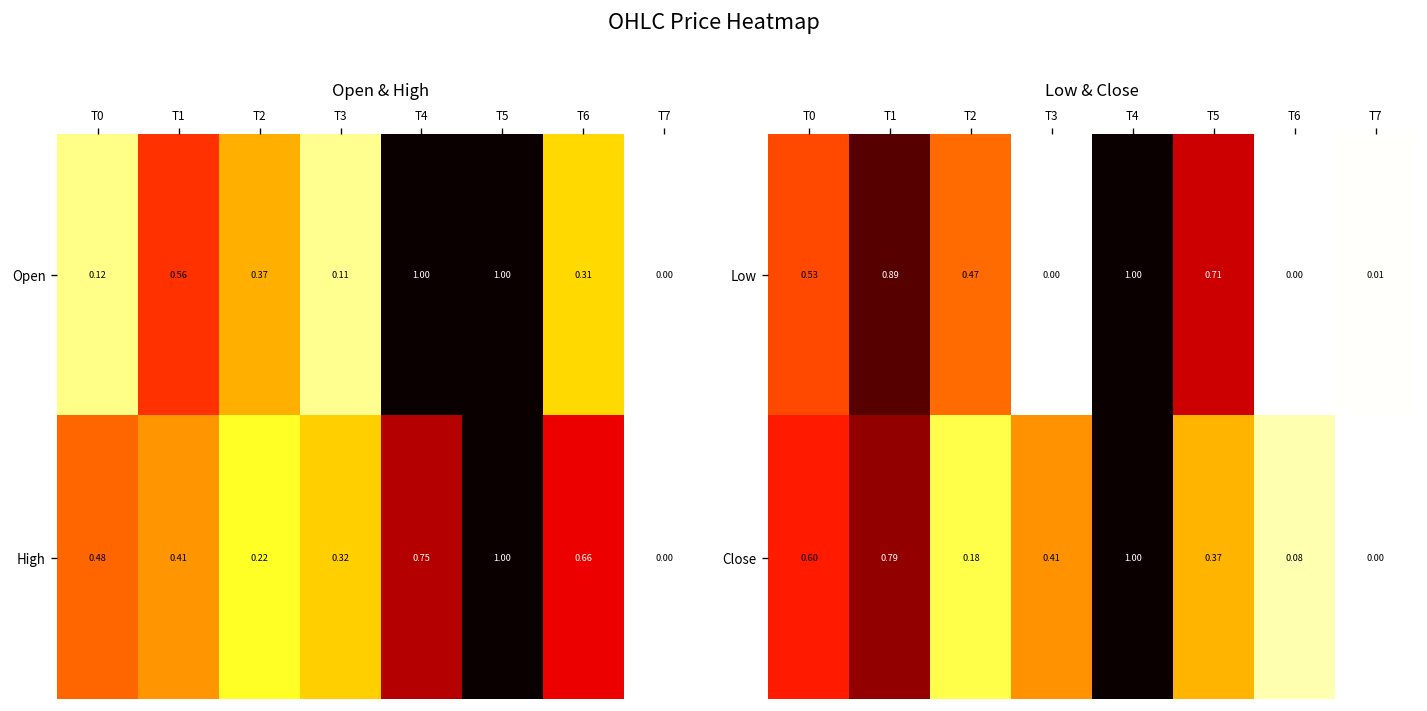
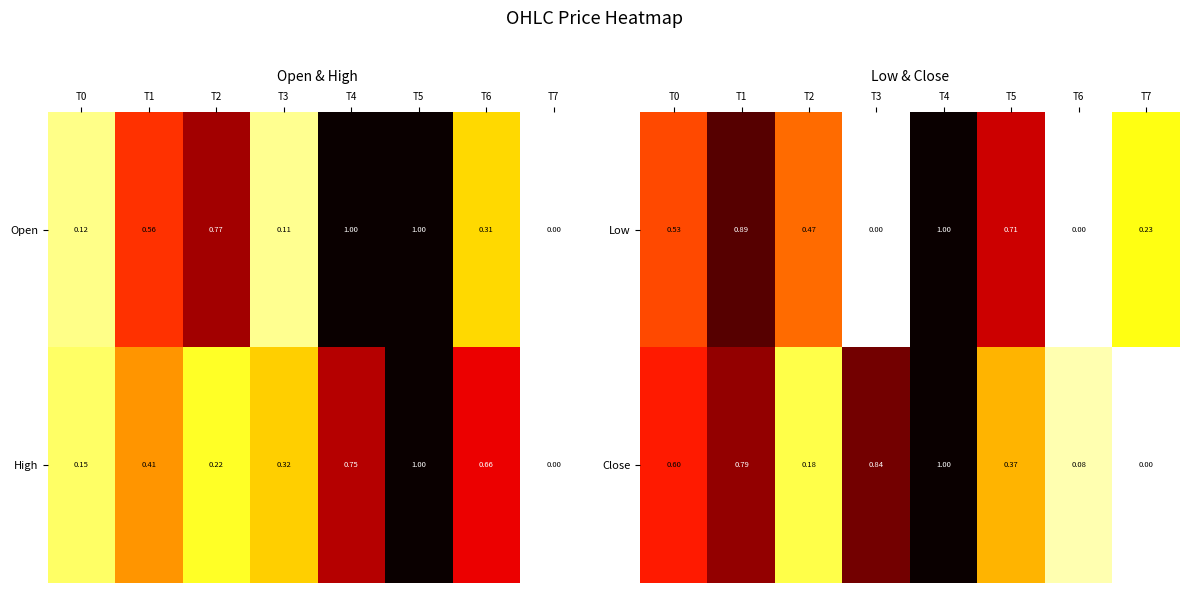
Open & High, Open, T2: 0.37 -> 0.77
Open & High, High, T0: 0.48 -> 0.15
Low & Close, Low, T7: 0.01 -> 0.23
Low & Close, Close, T3: 0.41 -> 0.84
